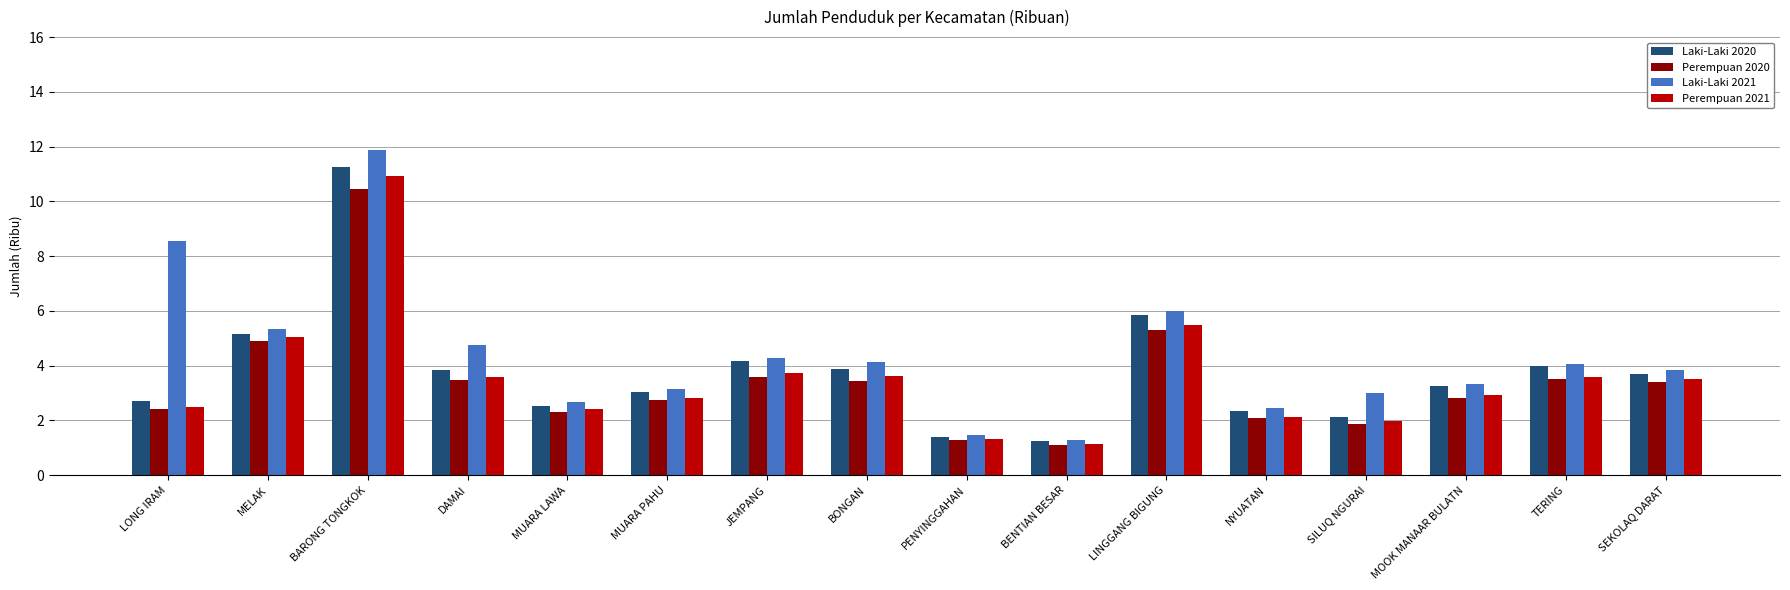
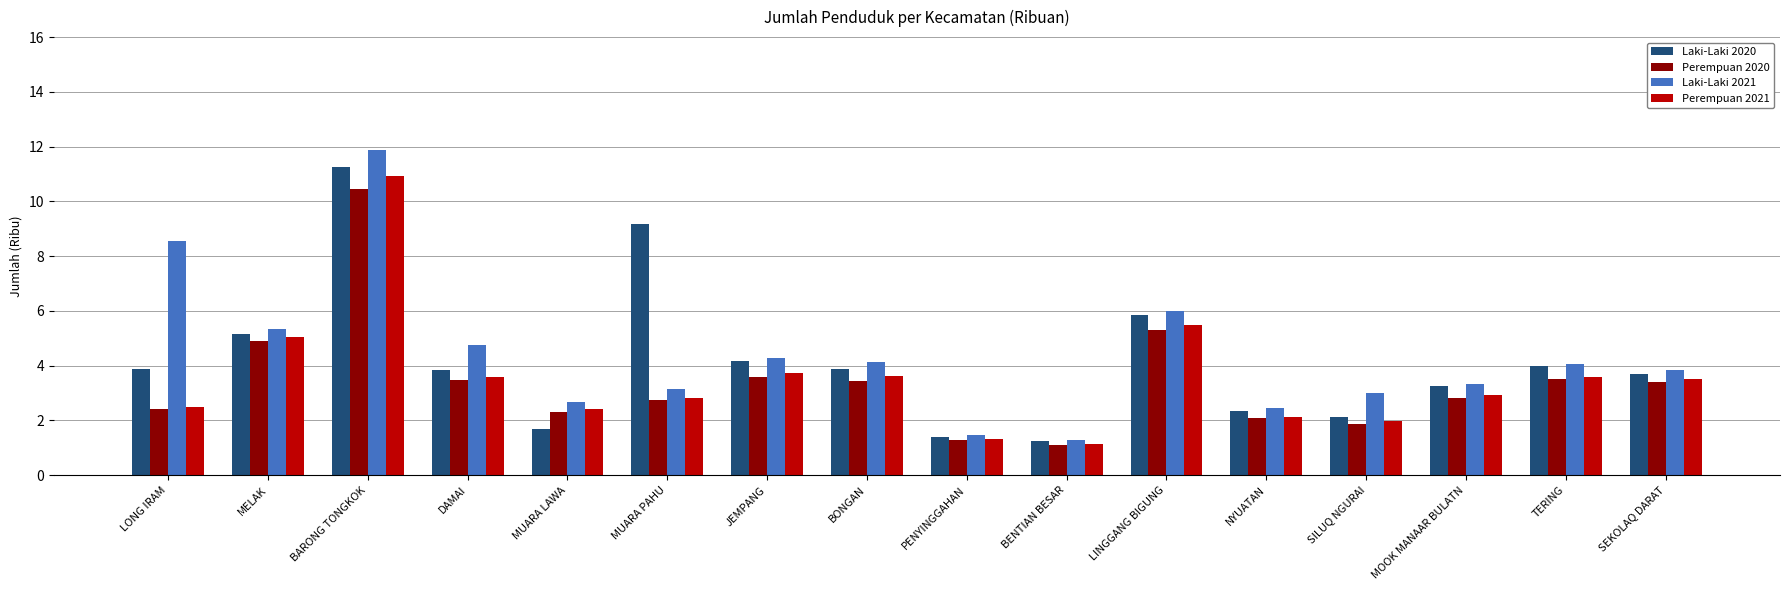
Laki-Laki 2020, LONG IRAM: 2.7 -> 3.9
Laki-Laki 2020, MUARA LAWA: 2.5 -> 1.7
Laki-Laki 2020, MUARA PAHU: 3.0 -> 9.2
